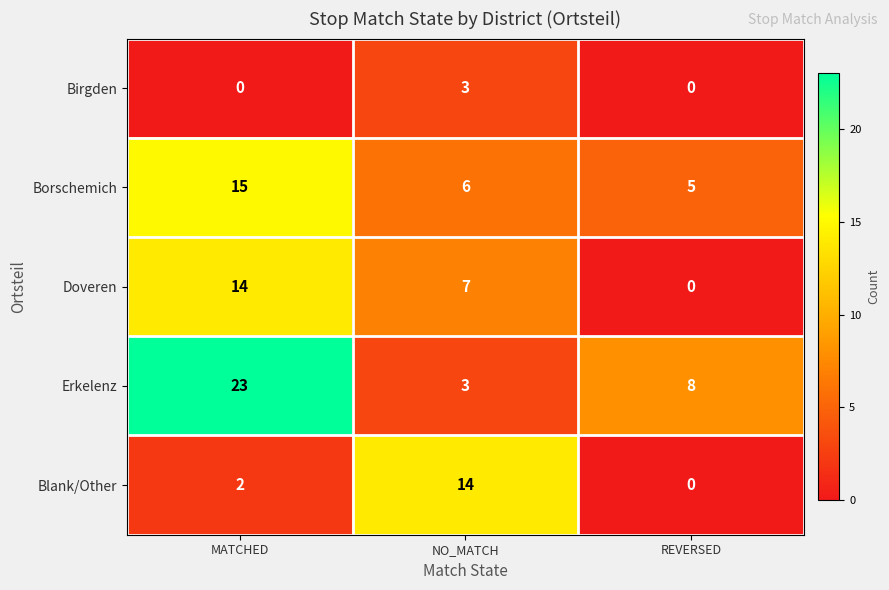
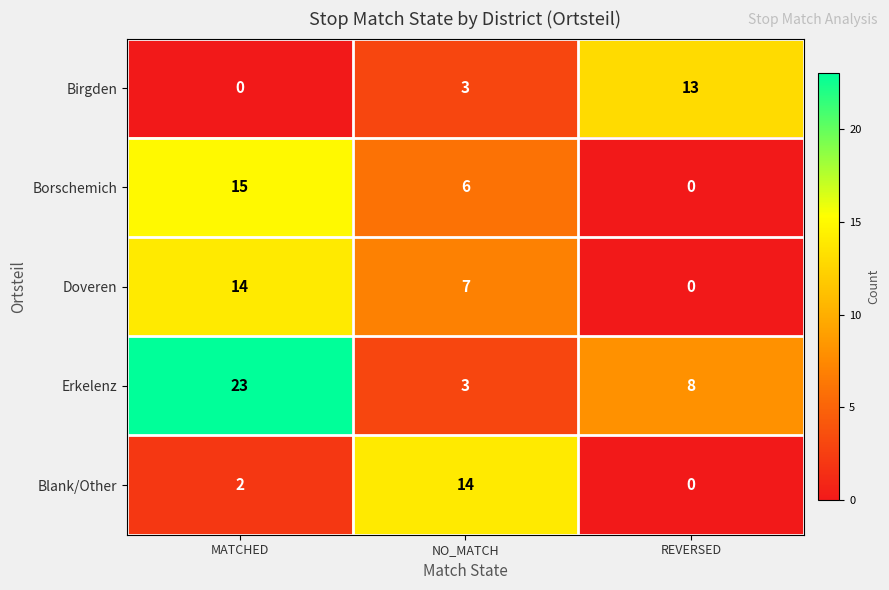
Birgden, REVERSED: 0 -> 13
Borschemich, REVERSED: 5 -> 0
